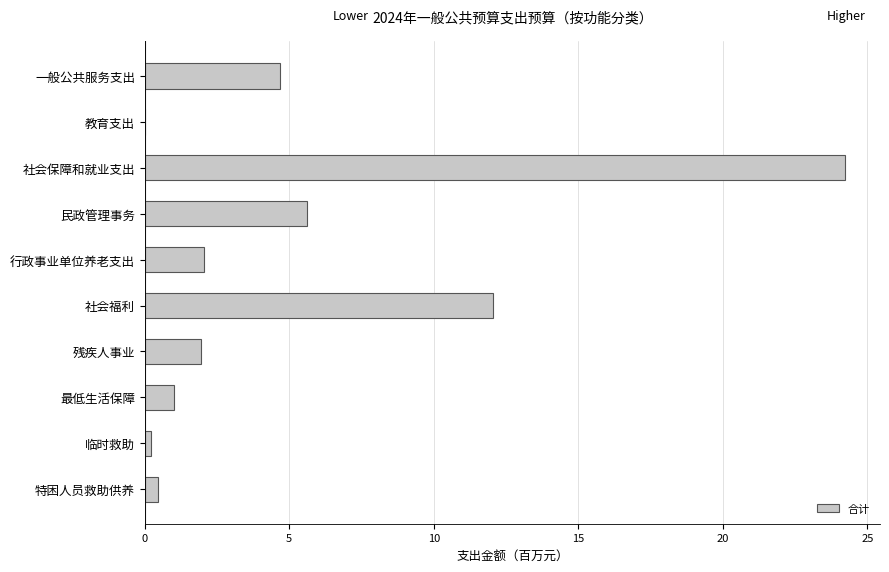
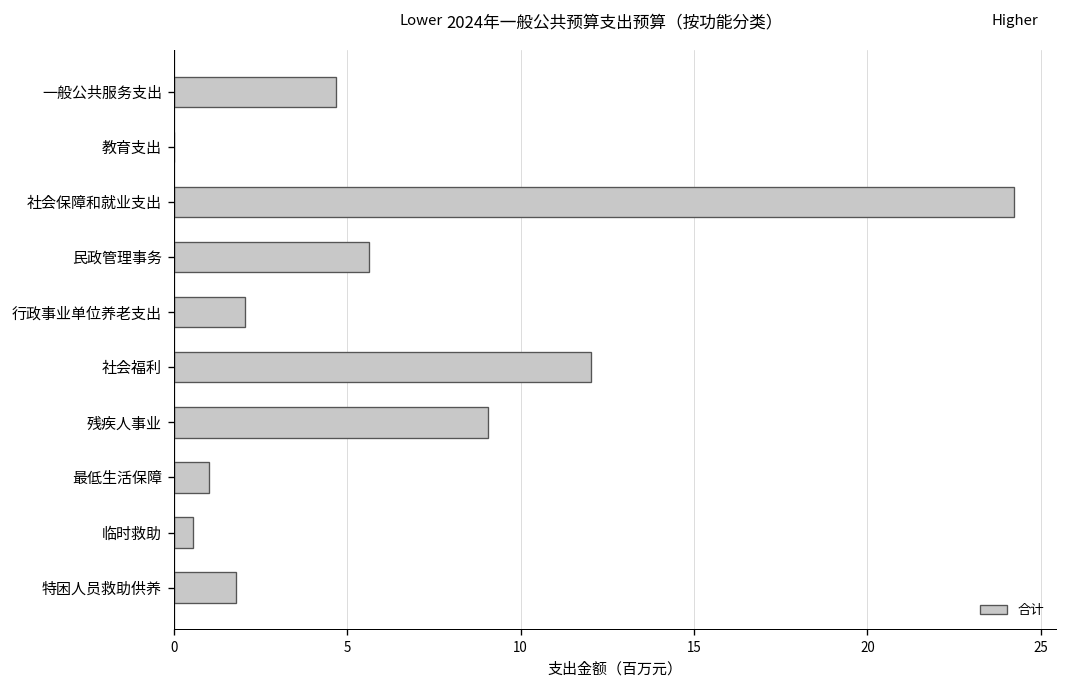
残疾人事业: 2.0 -> 9.1
临时救助: 0.2 -> 0.6
特困人员救助供养: 0.5 -> 1.8
